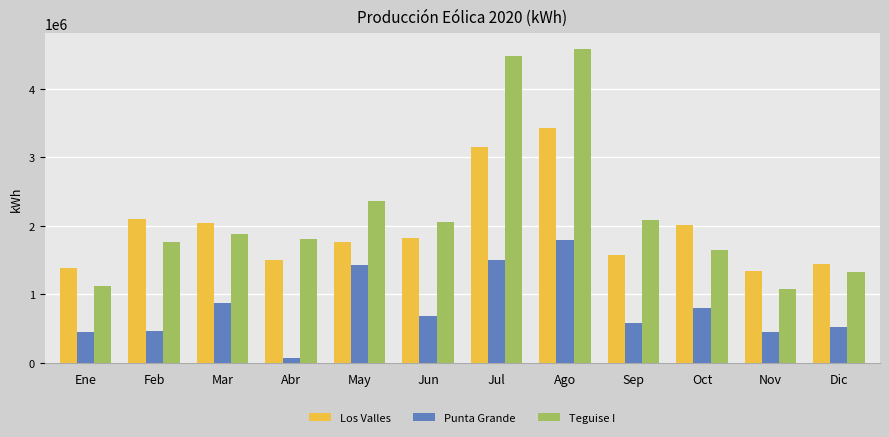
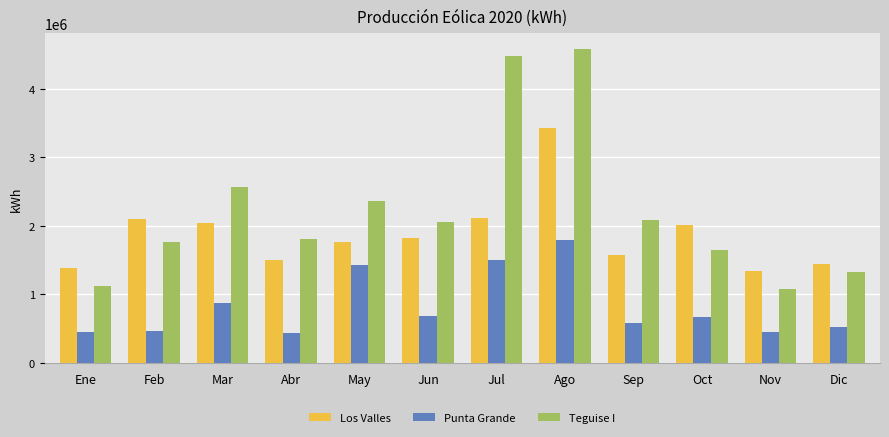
Teguise I, Mar: 1900000 -> 2600000
Punta Grande, Abr: 100000 -> 400000
Los Valles, Jul: 3200000 -> 2100000
Punta Grande, Oct: 800000 -> 700000
